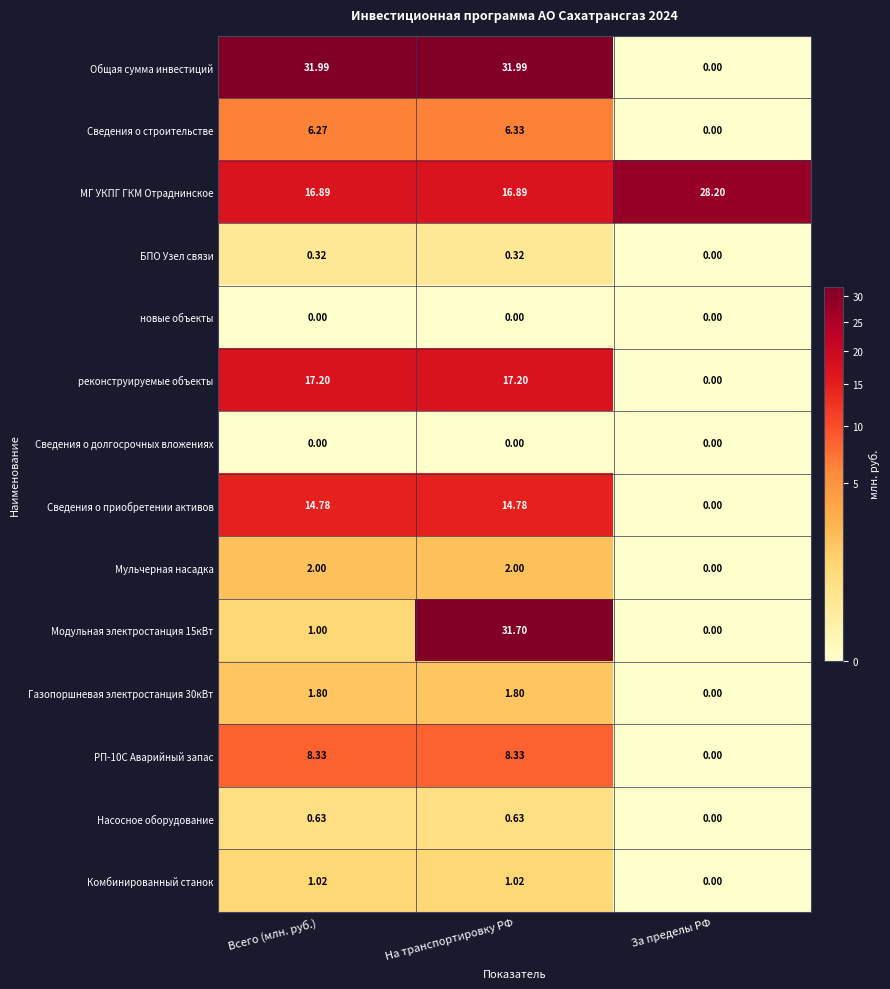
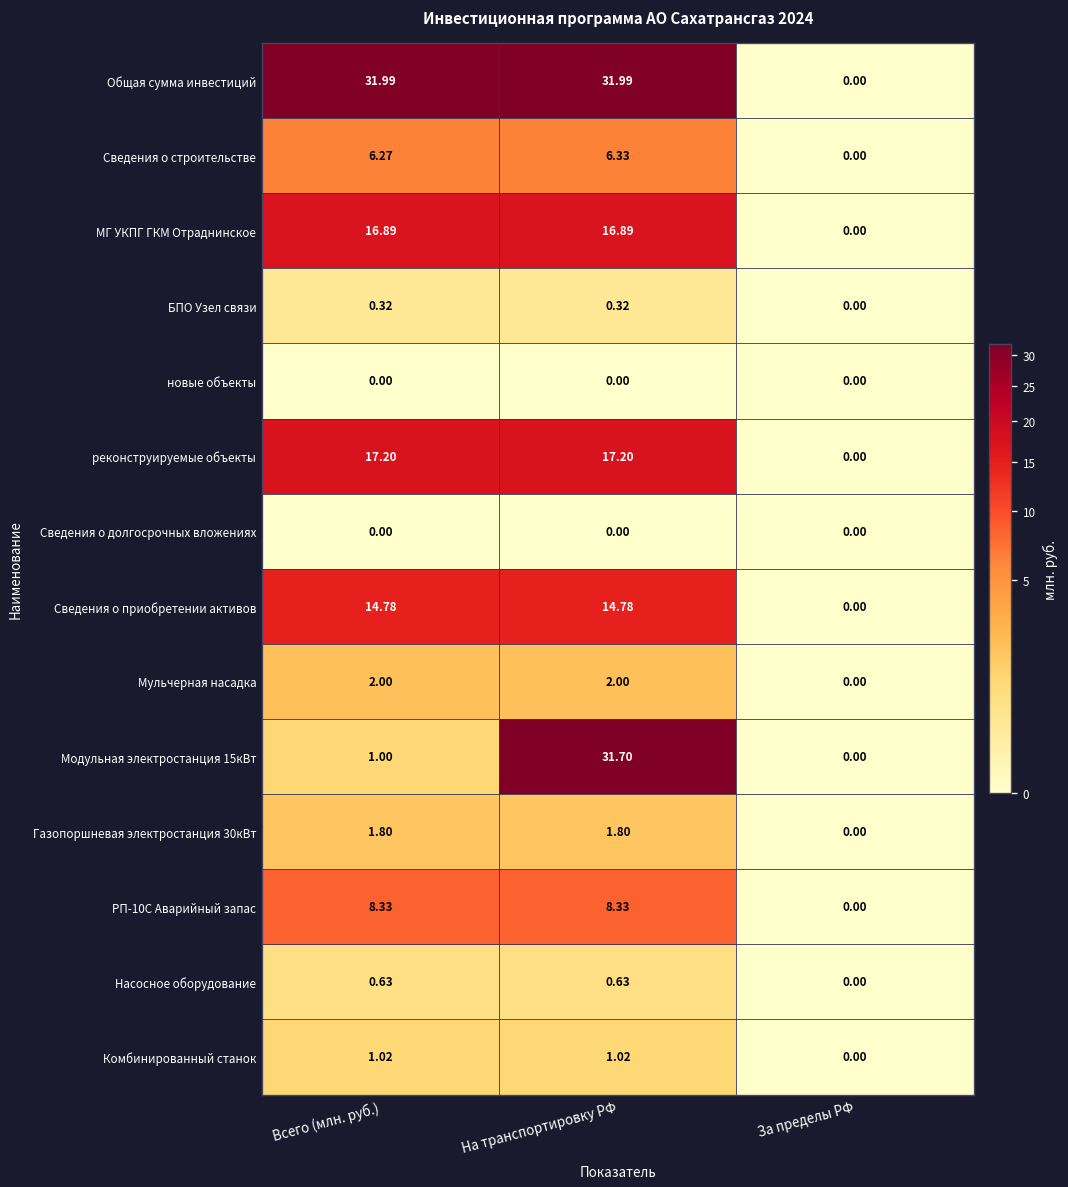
МГ УКПГ ГКМ Отраднинское, За пределы РФ: 28.20 -> 0.00
